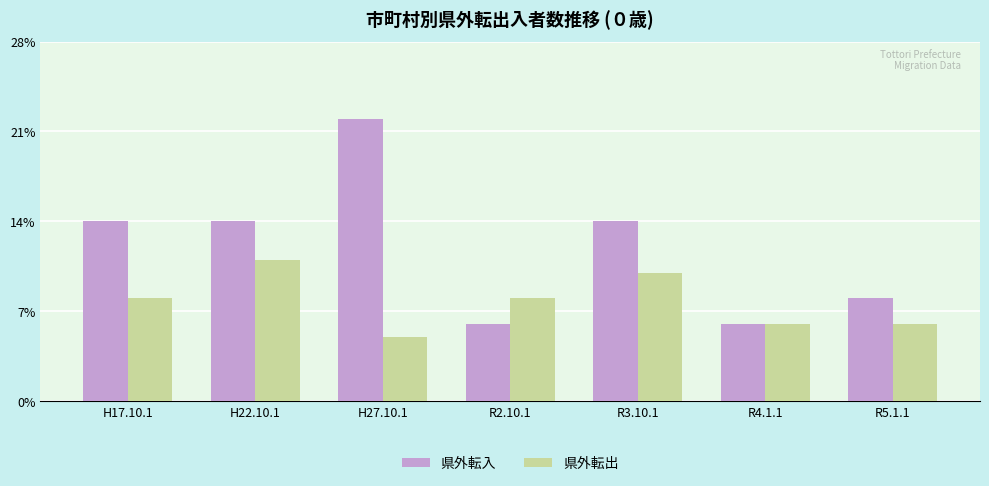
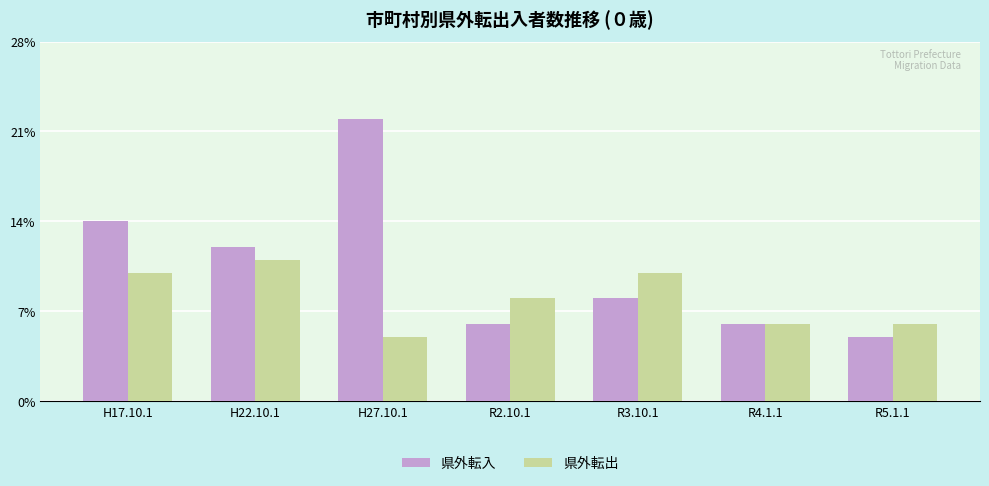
県外転出, H17.10.1: 8% -> 10%
県外転入, H22.10.1: 14% -> 12%
県外転入, R3.10.1: 14% -> 8%
県外転入, R5.1.1: 8% -> 5%
